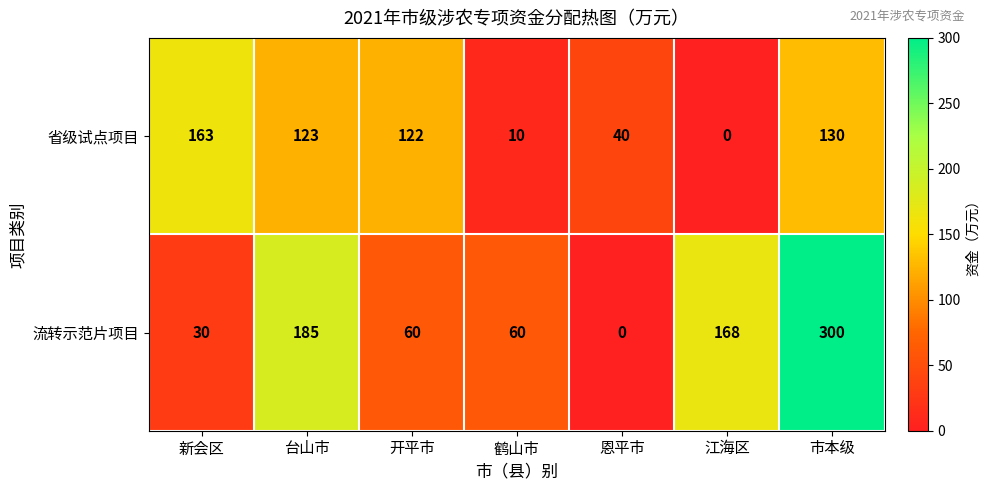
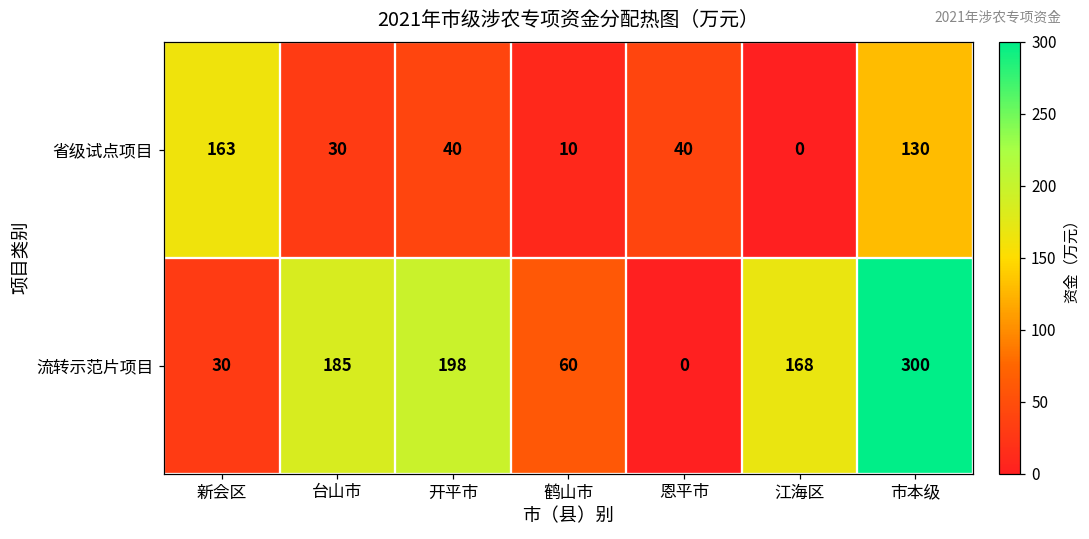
省级试点项目, 台山市: 123 -> 30
省级试点项目, 开平市: 122 -> 40
流转示范片项目, 开平市: 60 -> 198
